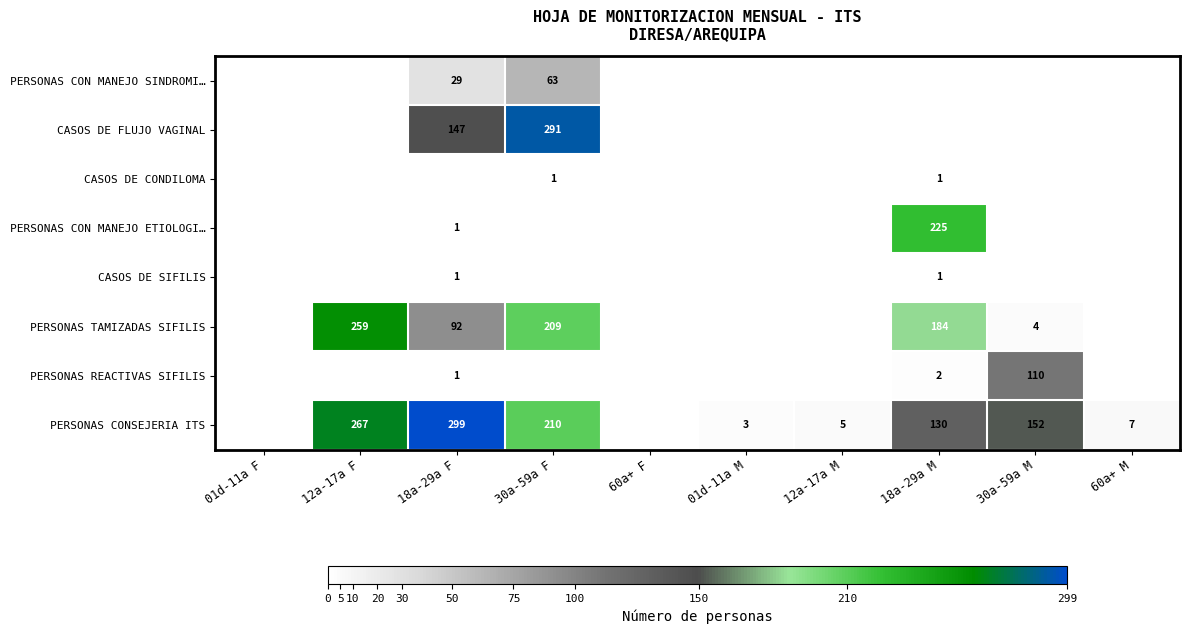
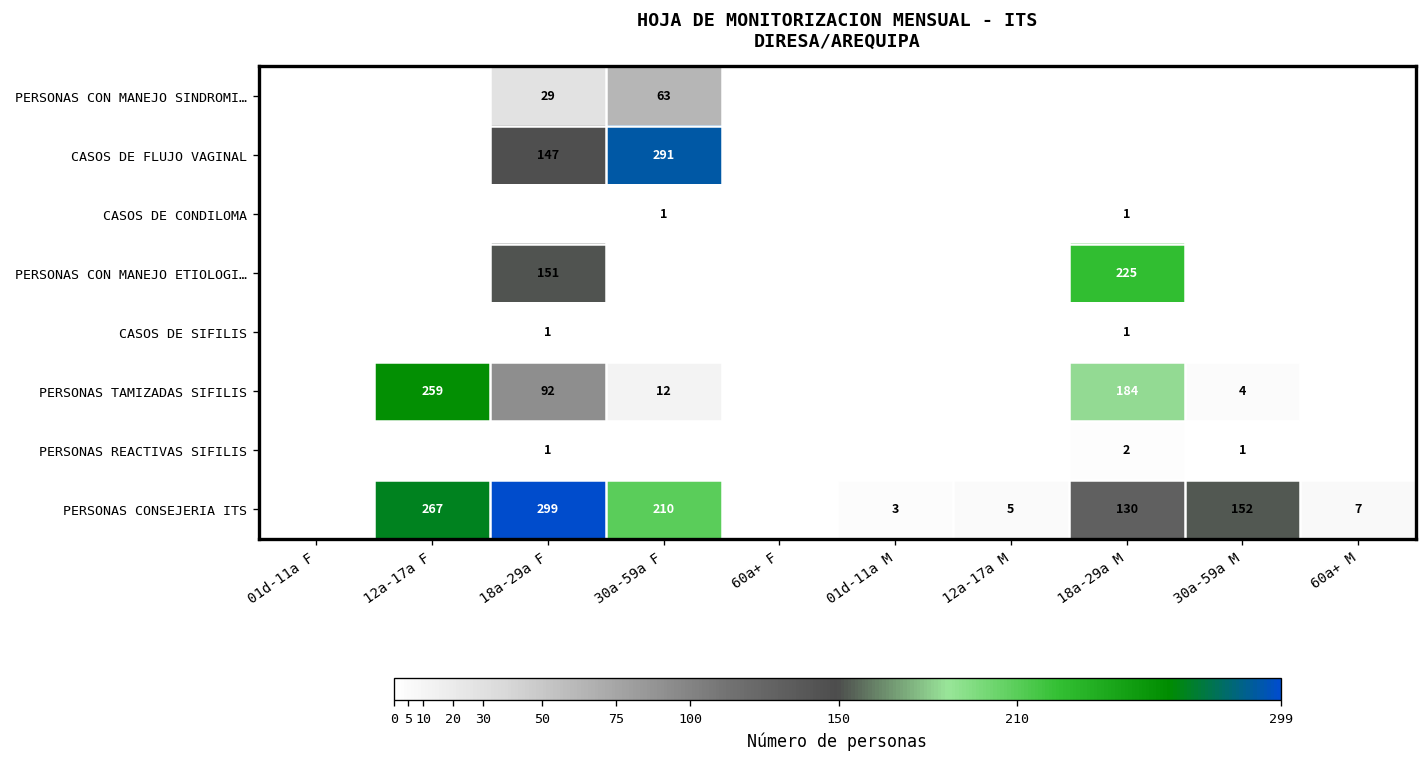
PERSONAS CON MANEJO ETIOLOGI…, 18a-29a F: 1 -> 151
PERSONAS TAMIZADAS SIFILIS, 30a-59a F: 209 -> 12
PERSONAS REACTIVAS SIFILIS, 30a-59a M: 110 -> 1
